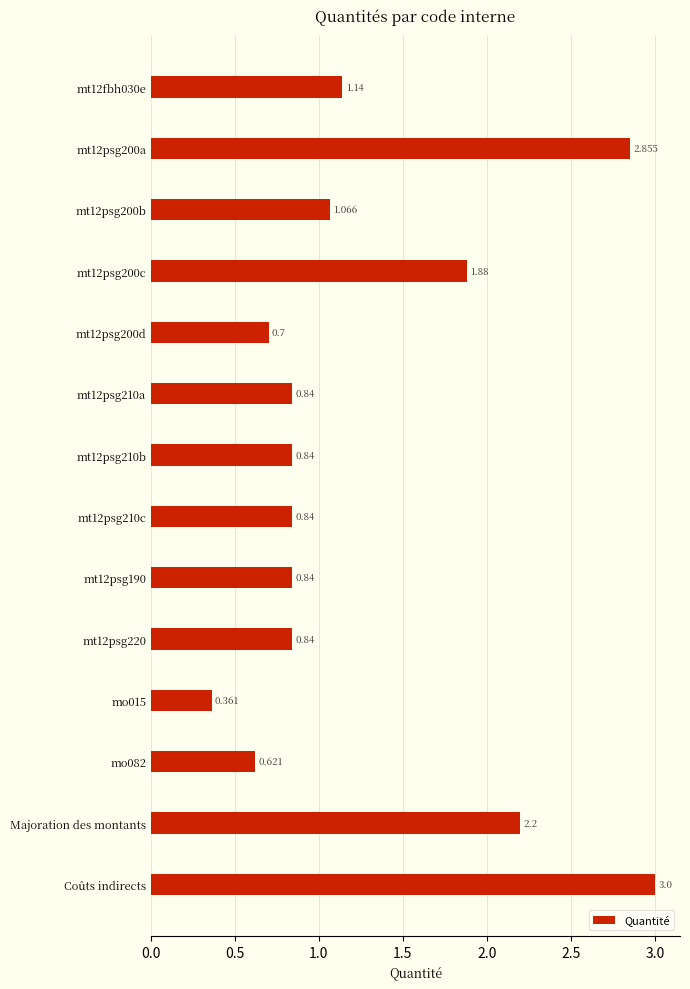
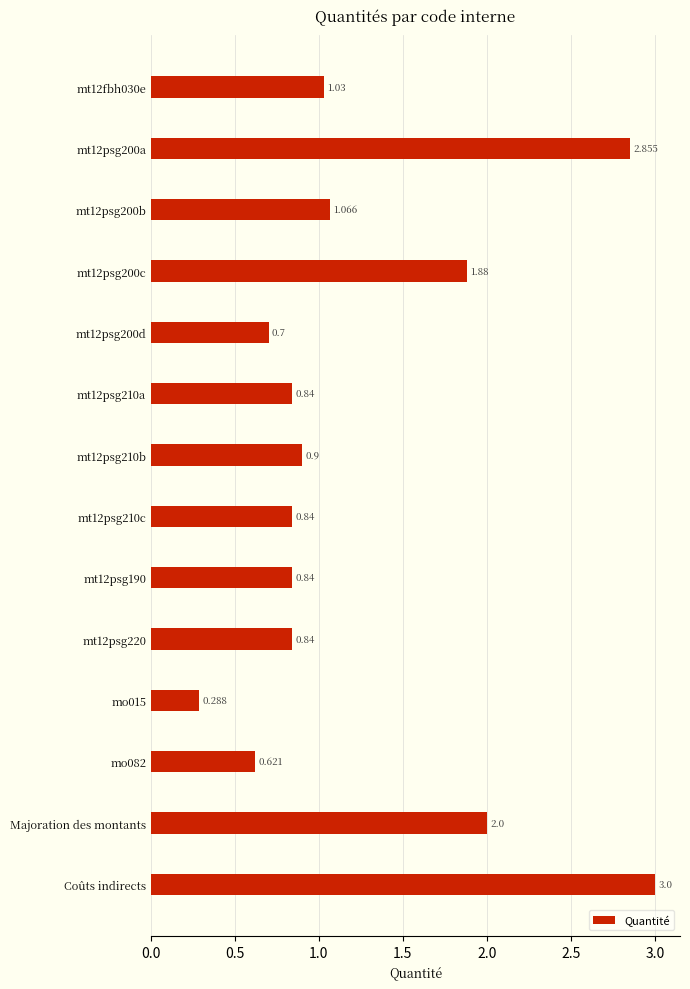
mt12fbh030e: 1.14 -> 1.03
mt12psg210b: 0.84 -> 0.9
mo015: 0.361 -> 0.288
Majoration des montants: 2.2 -> 2.0
